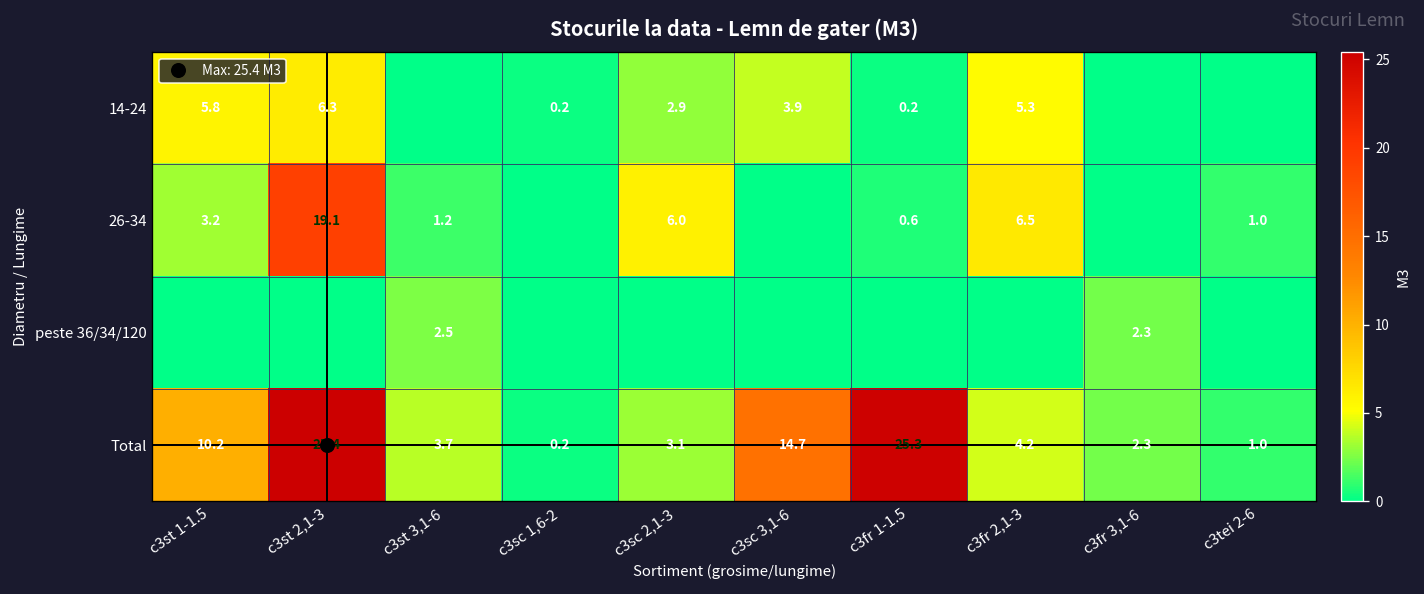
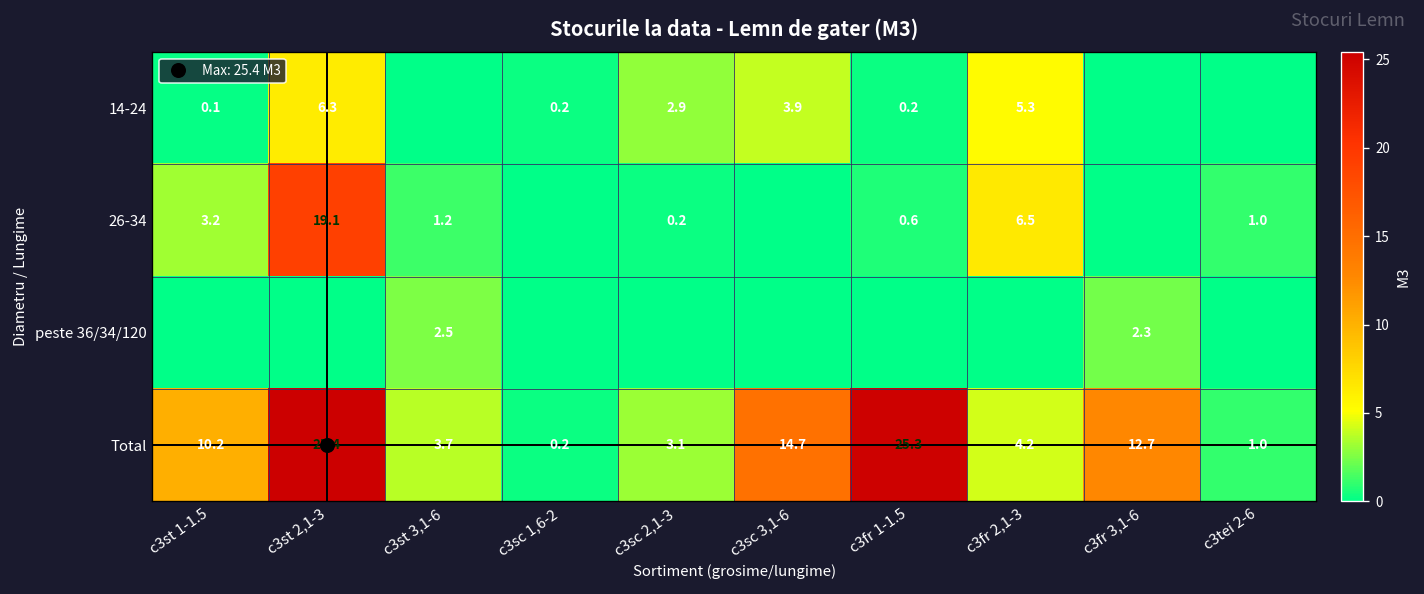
14-24, c3st 1-1.5: 5.8 -> 0.1
26-34, c3sc 2,1-3: 6.0 -> 0.2
Total, c3fr 3,1-6: 2.3 -> 12.7
